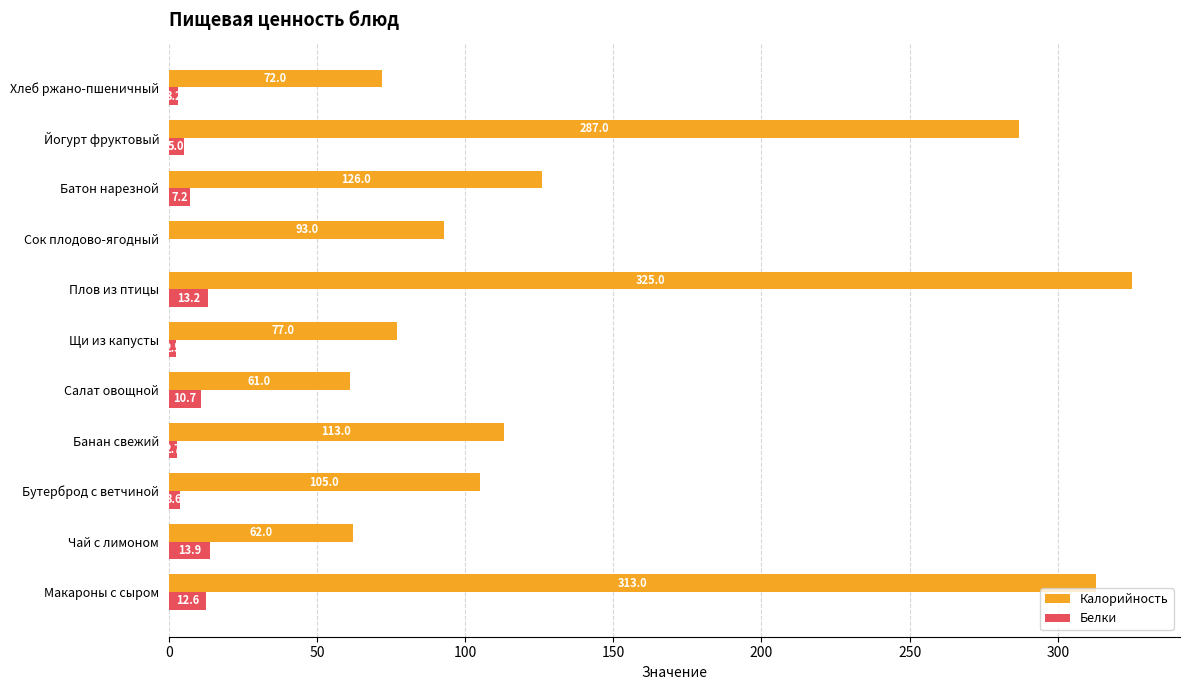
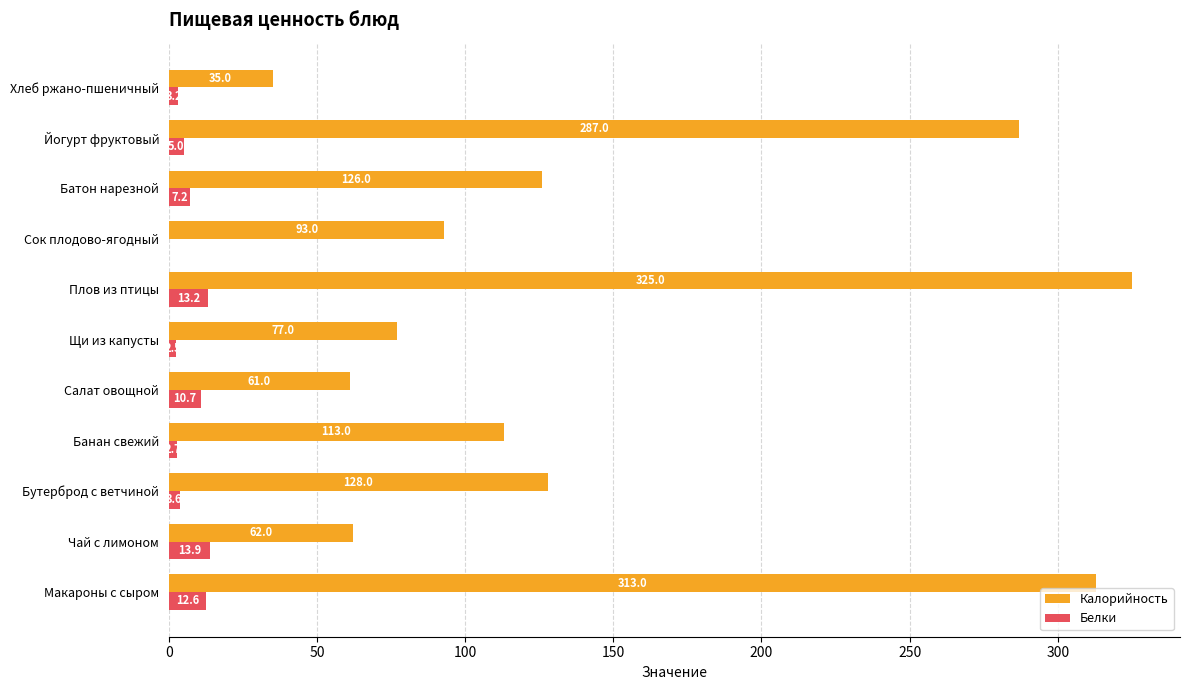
Калорийность, Хлеб ржано-пшеничный: 72.0 -> 35.0
Калорийность, Бутерброд с ветчиной: 105.0 -> 128.0
